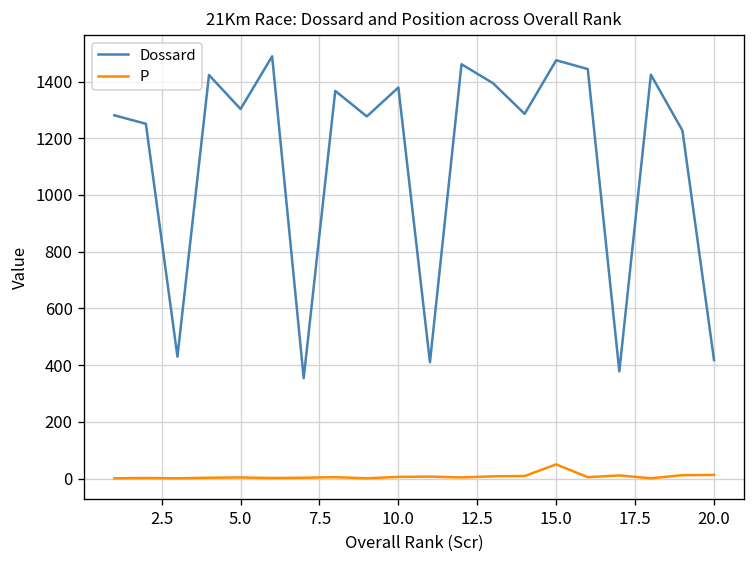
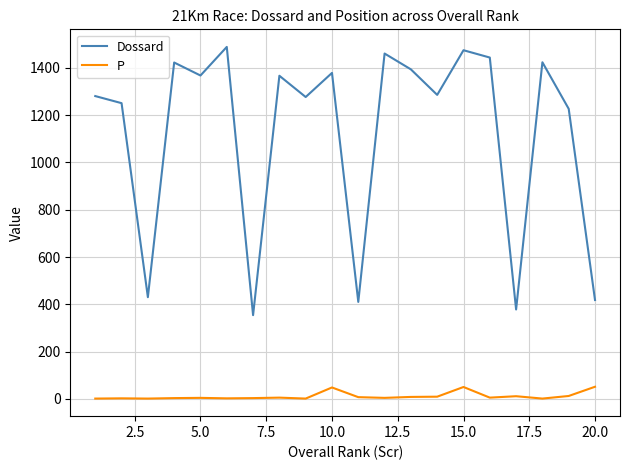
Dossard, 5.0: 1300 -> 1370
P, 10.0: 10 -> 50
P, 20.0: 10 -> 50
